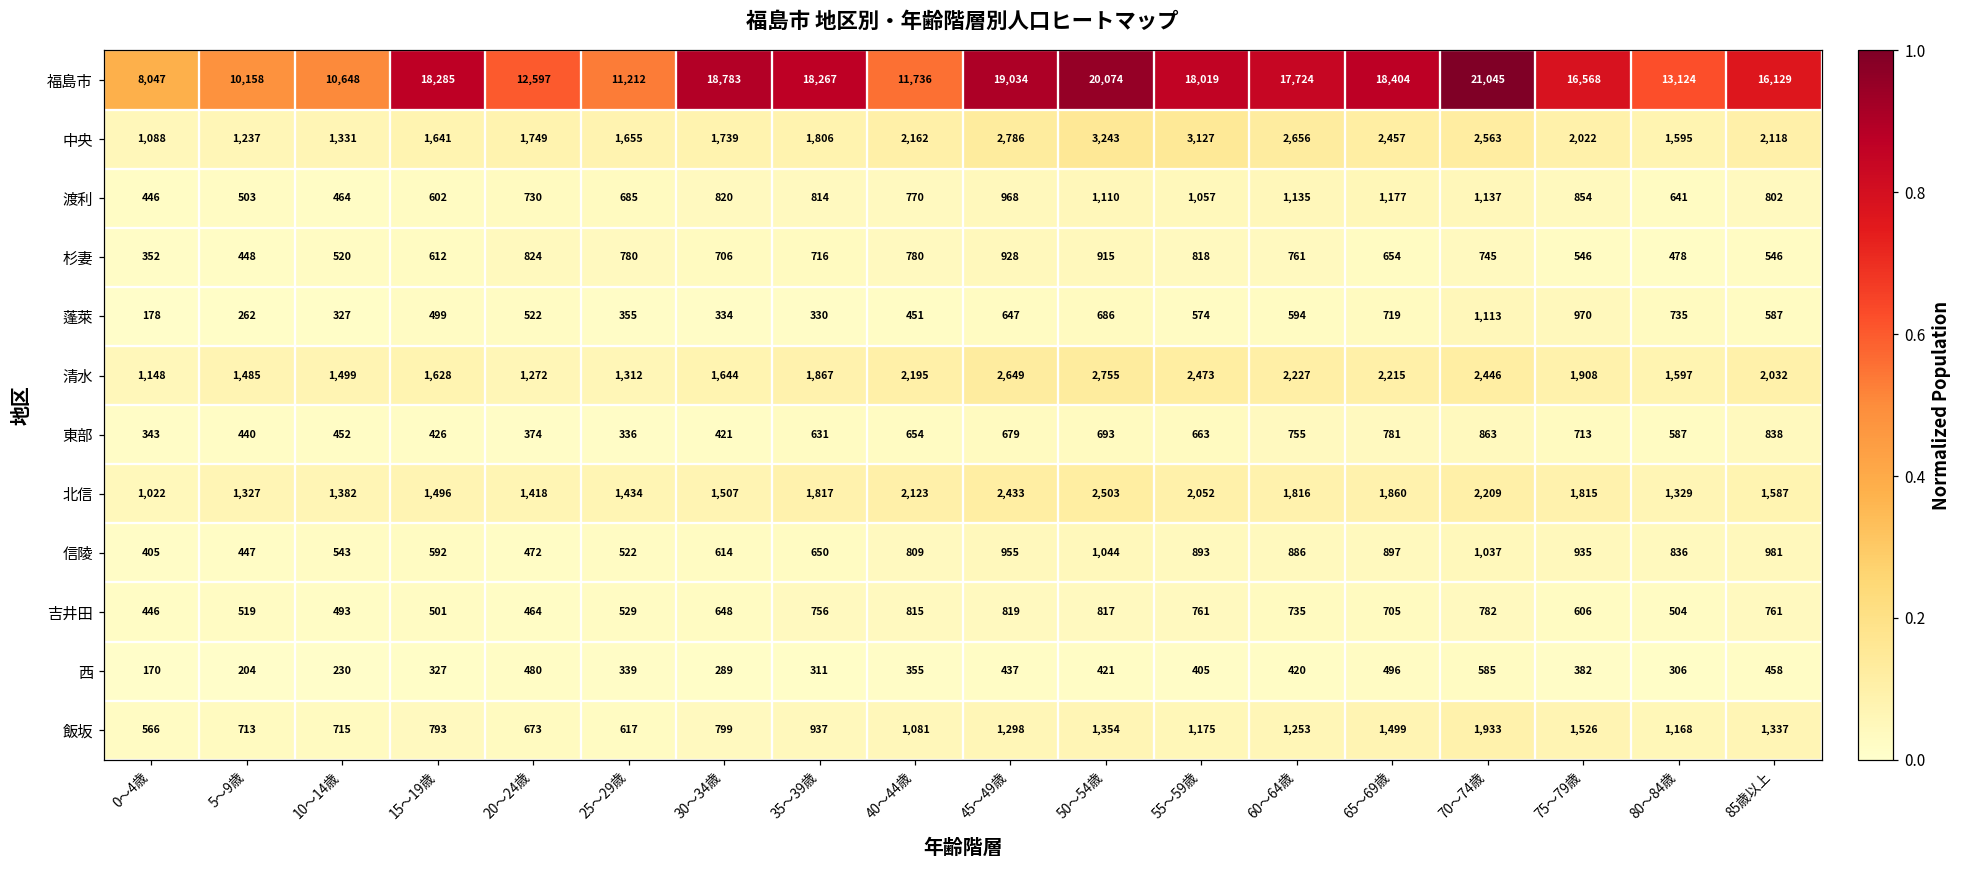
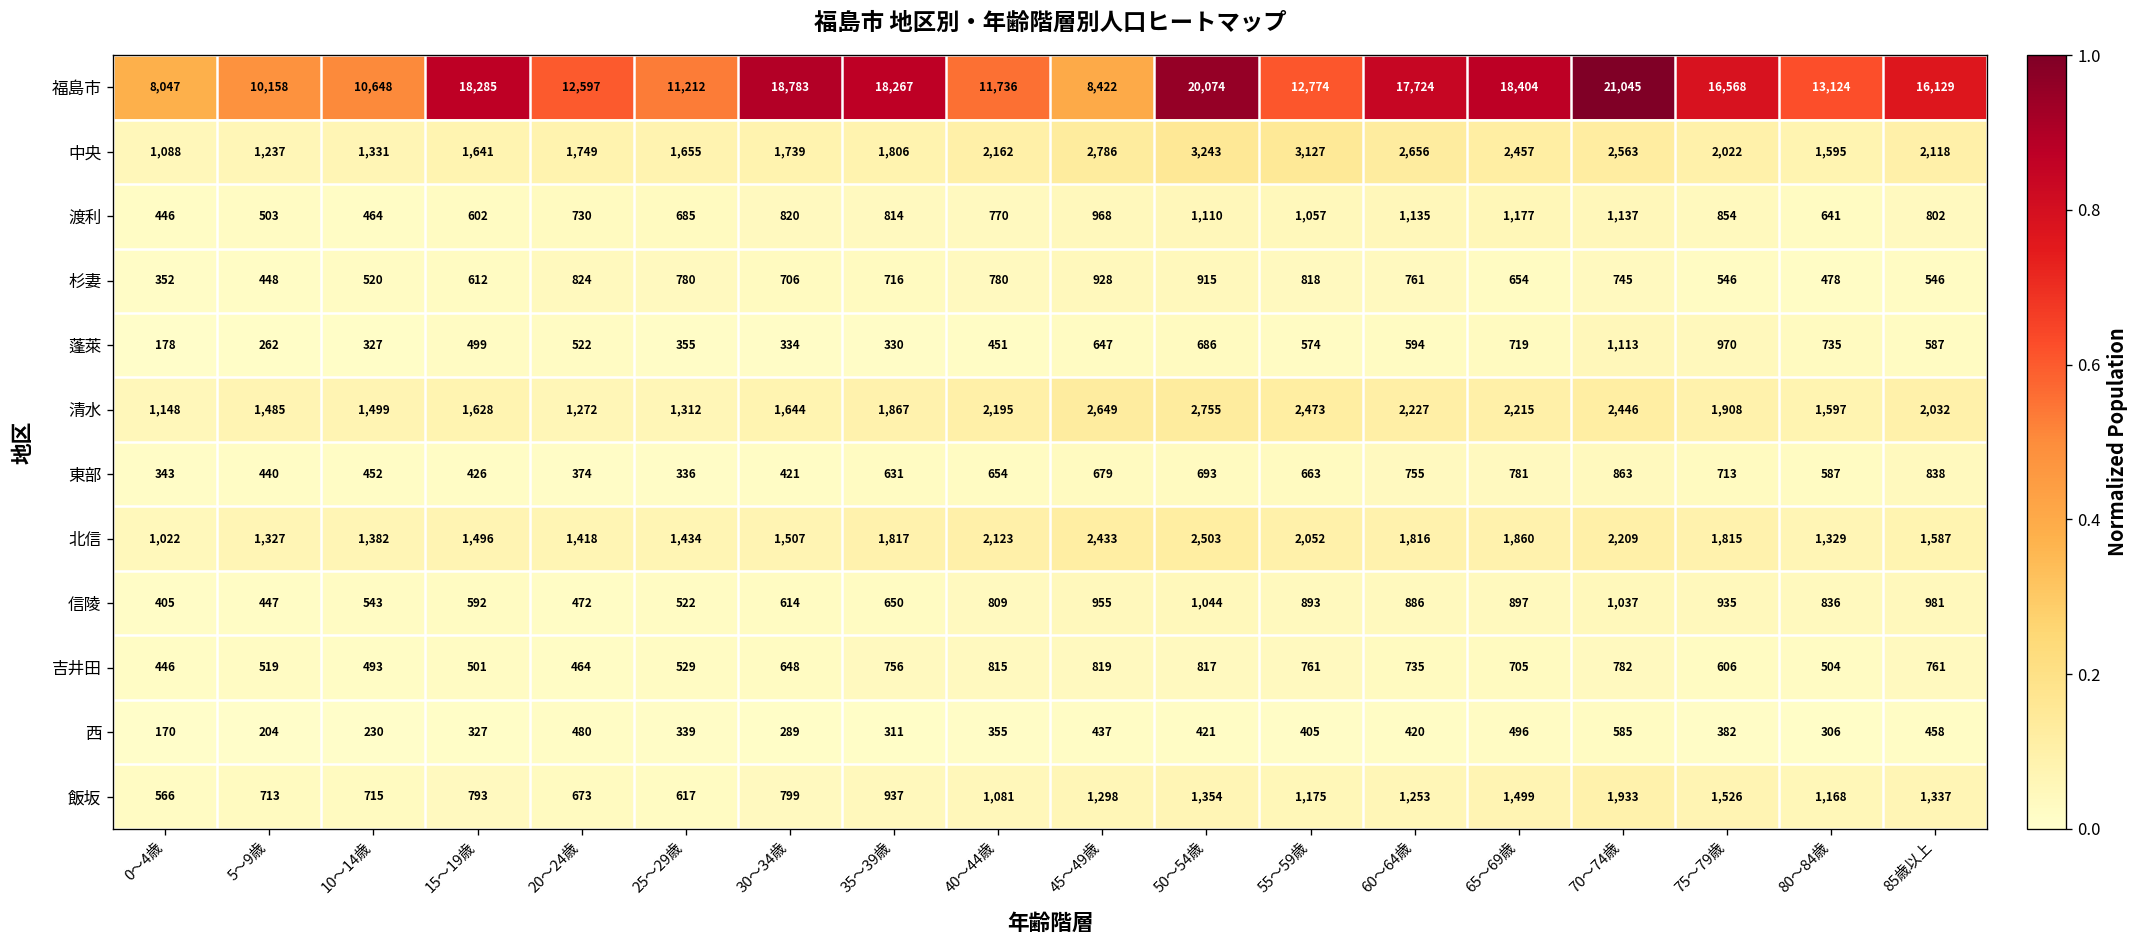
福島市, 45～49歳: 19,034 -> 8,422
福島市, 55～59歳: 18,019 -> 12,774
